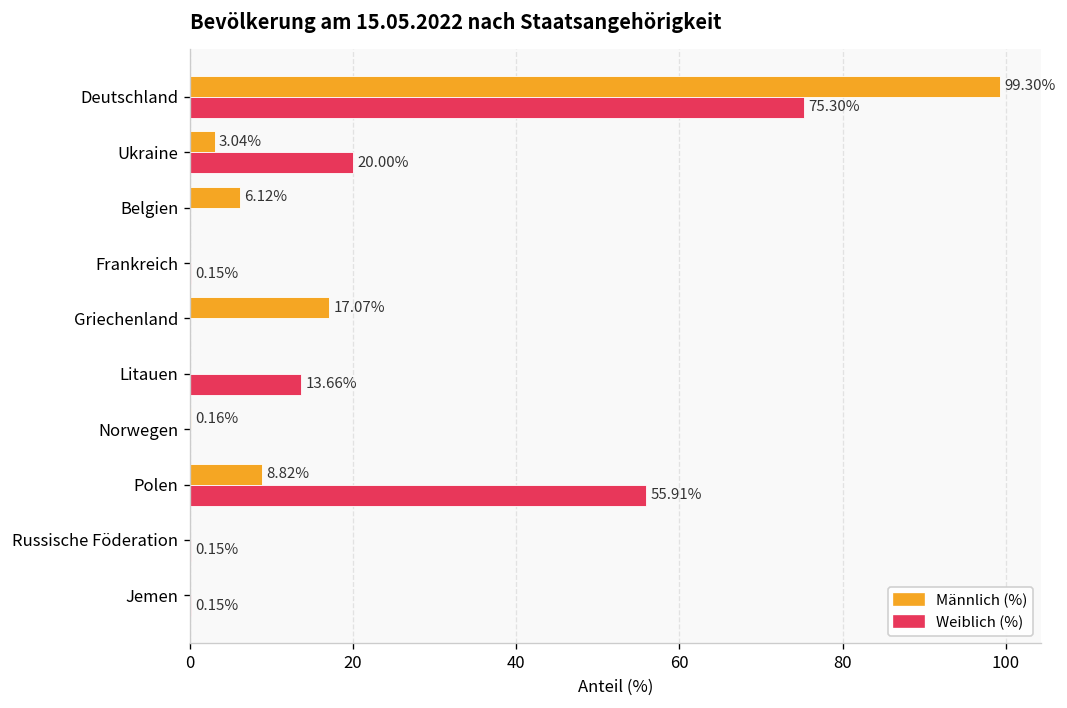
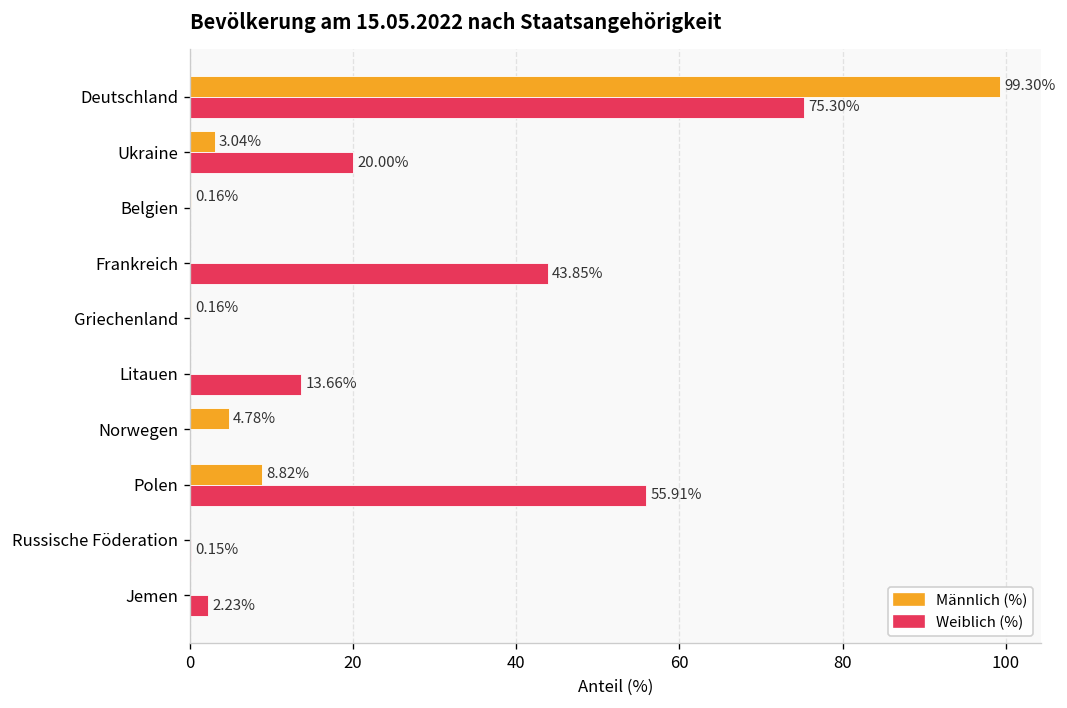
Männlich (%), Belgien: 6.12% -> 0.16%
Weiblich (%), Frankreich: 0.15% -> 43.85%
Männlich (%), Griechenland: 17.07% -> 0.16%
Männlich (%), Norwegen: 0.16% -> 4.78%
Weiblich (%), Jemen: 0.15% -> 2.23%
